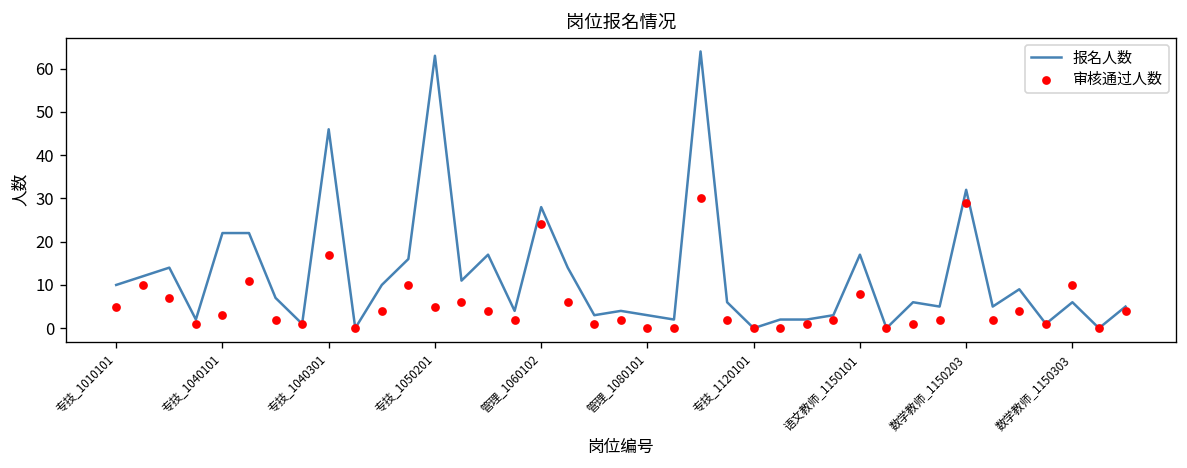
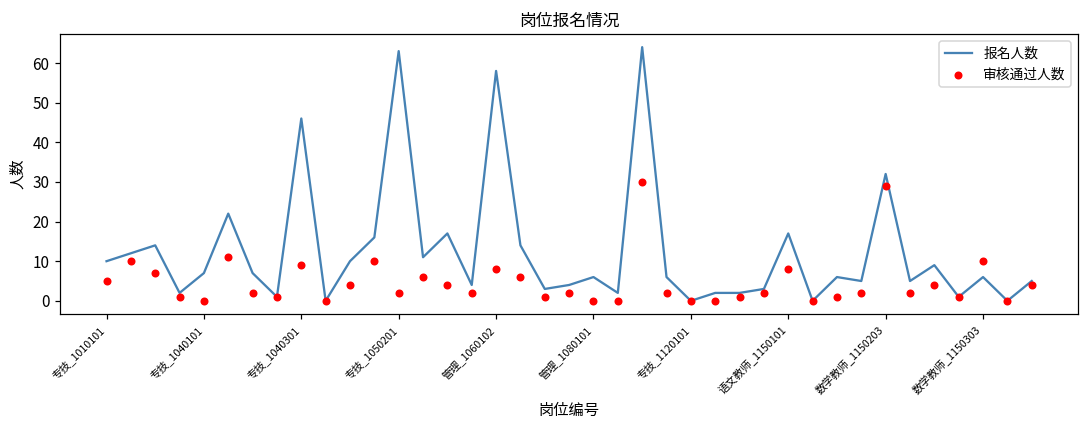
报名人数, 专技_1040101: 22 -> 7
审核通过人数, 专技_1040101: 3 -> 0
审核通过人数, 专技_1040301: 17 -> 9
审核通过人数, 专技_1050201: 5 -> 2
报名人数, 管理_1060102: 28 -> 58
审核通过人数, 管理_1060102: 24 -> 8
报名人数, 管理_1080101: 3 -> 6
